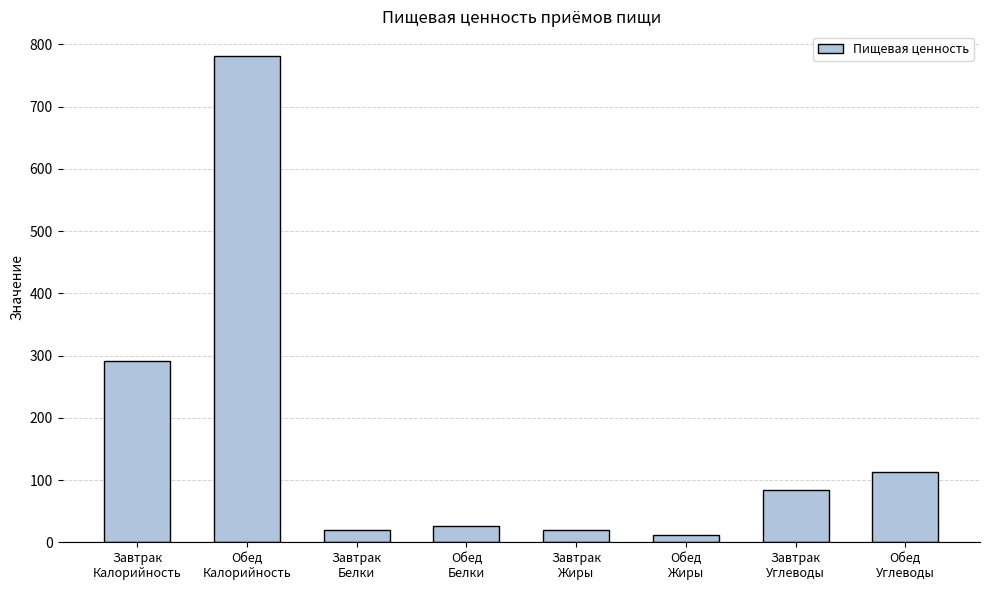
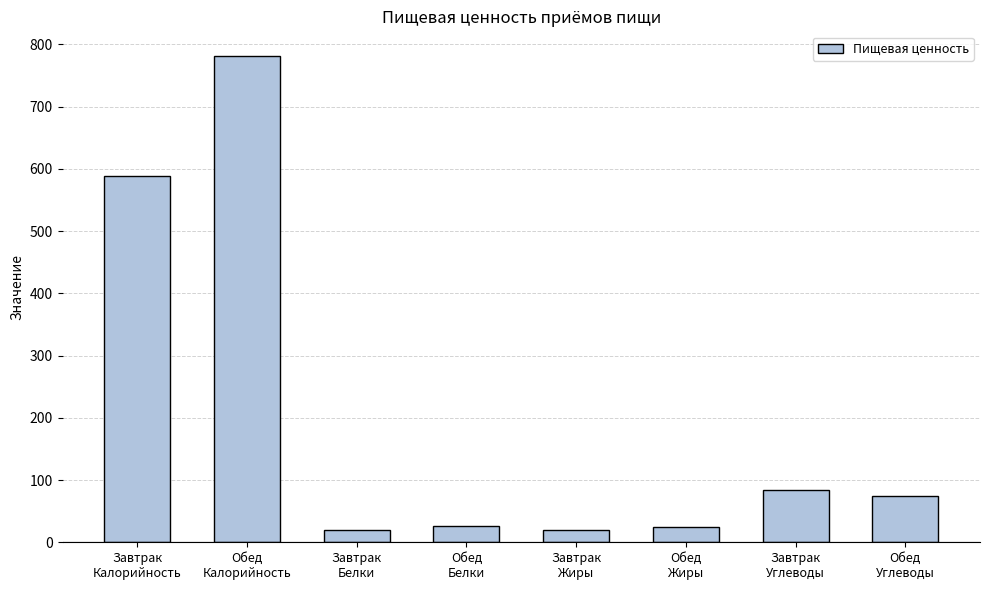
Завтрак Калорийность: 290 -> 590
Обед Жиры: 10 -> 20
Обед Углеводы: 110 -> 80
